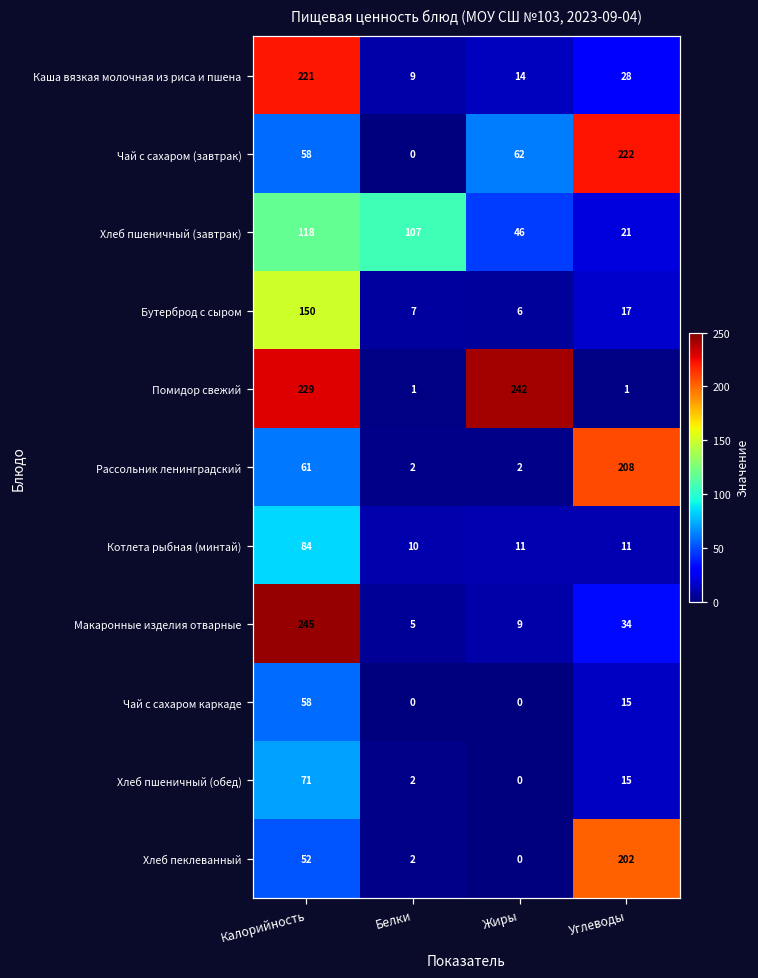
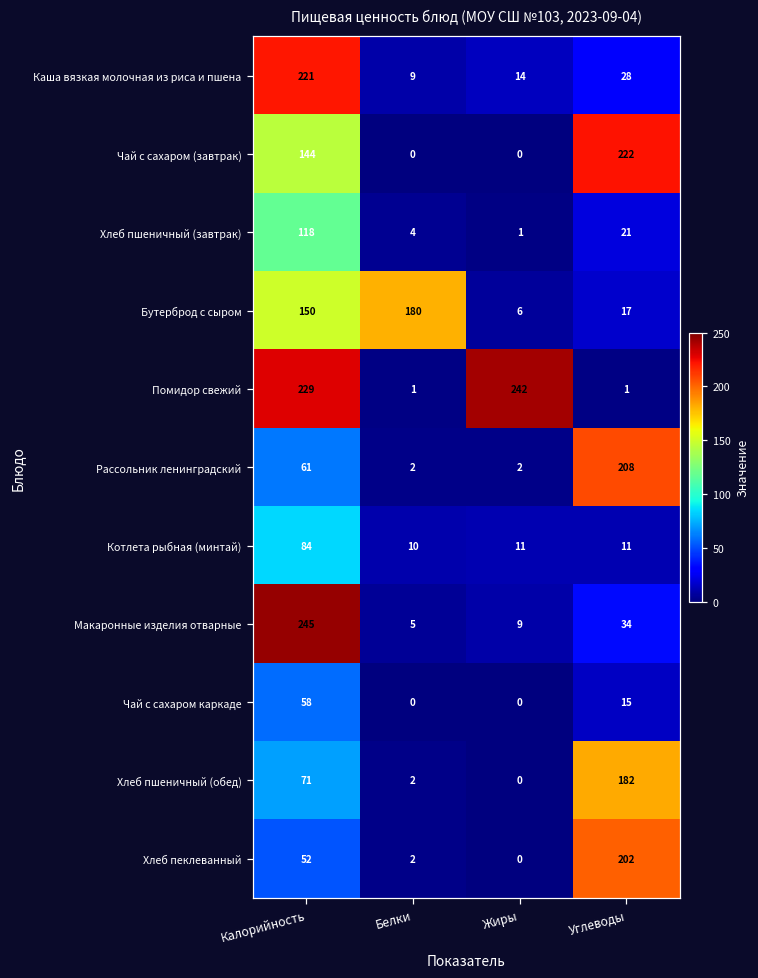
Чай с сахаром (завтрак), Калорийность: 58 -> 144
Чай с сахаром (завтрак), Жиры: 62 -> 0
Хлеб пшеничный (завтрак), Белки: 107 -> 4
Хлеб пшеничный (завтрак), Жиры: 46 -> 1
Бутерброд с сыром, Белки: 7 -> 180
Хлеб пшеничный (обед), Углеводы: 15 -> 182
